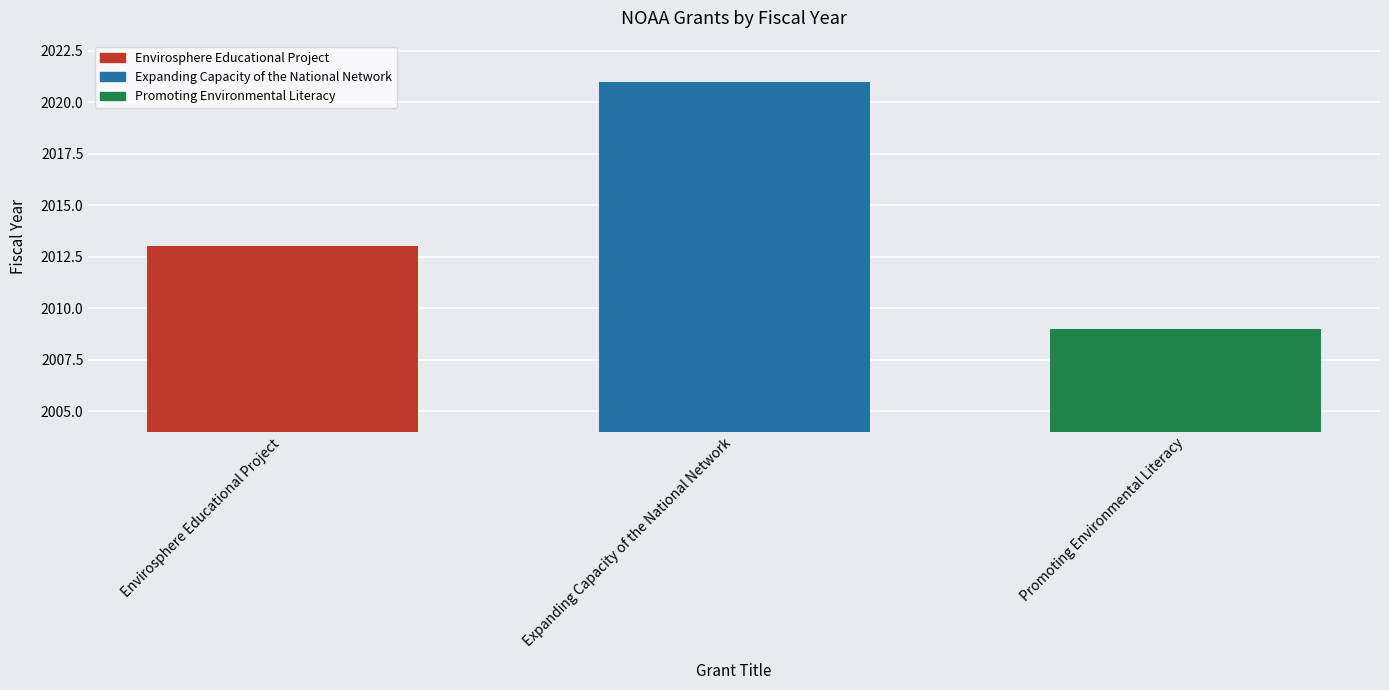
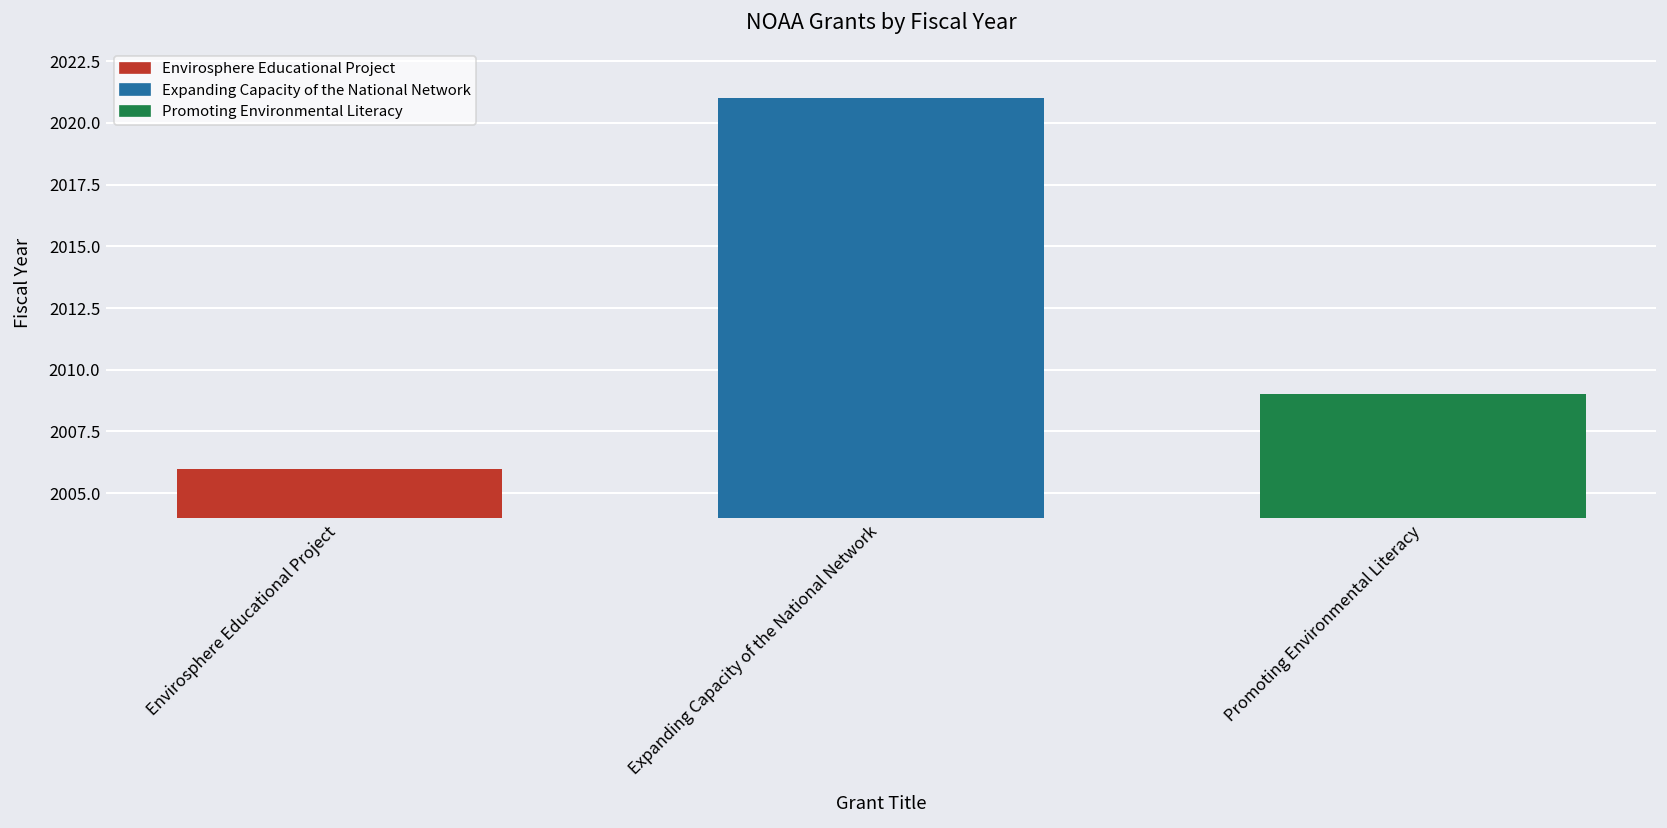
Envirosphere Educational Project: 2013 -> 2006
